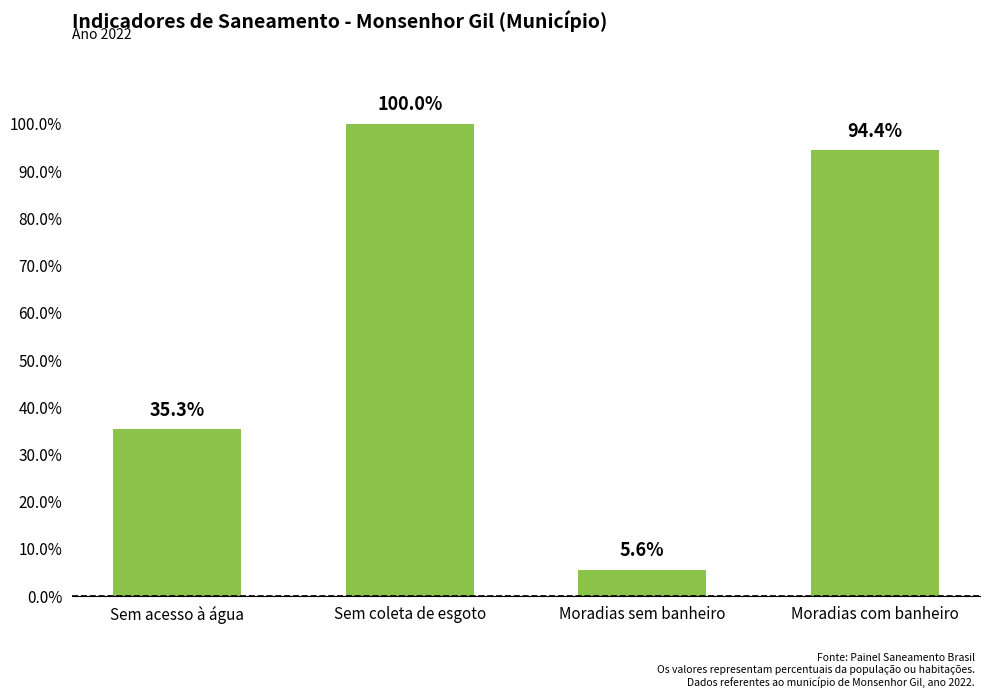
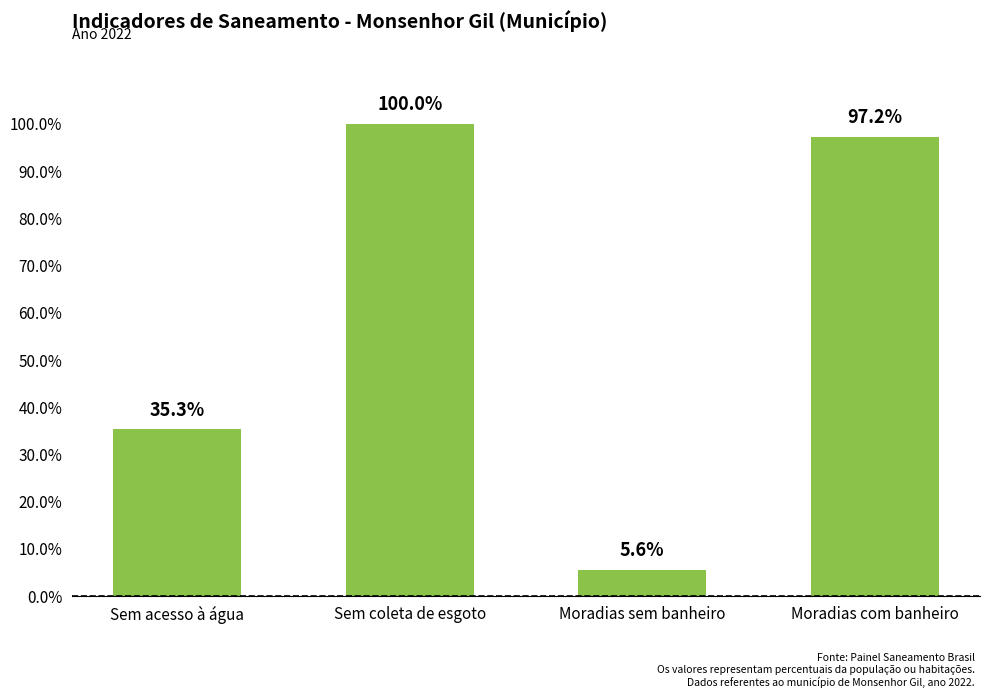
Moradias com banheiro: 94.4% -> 97.2%
